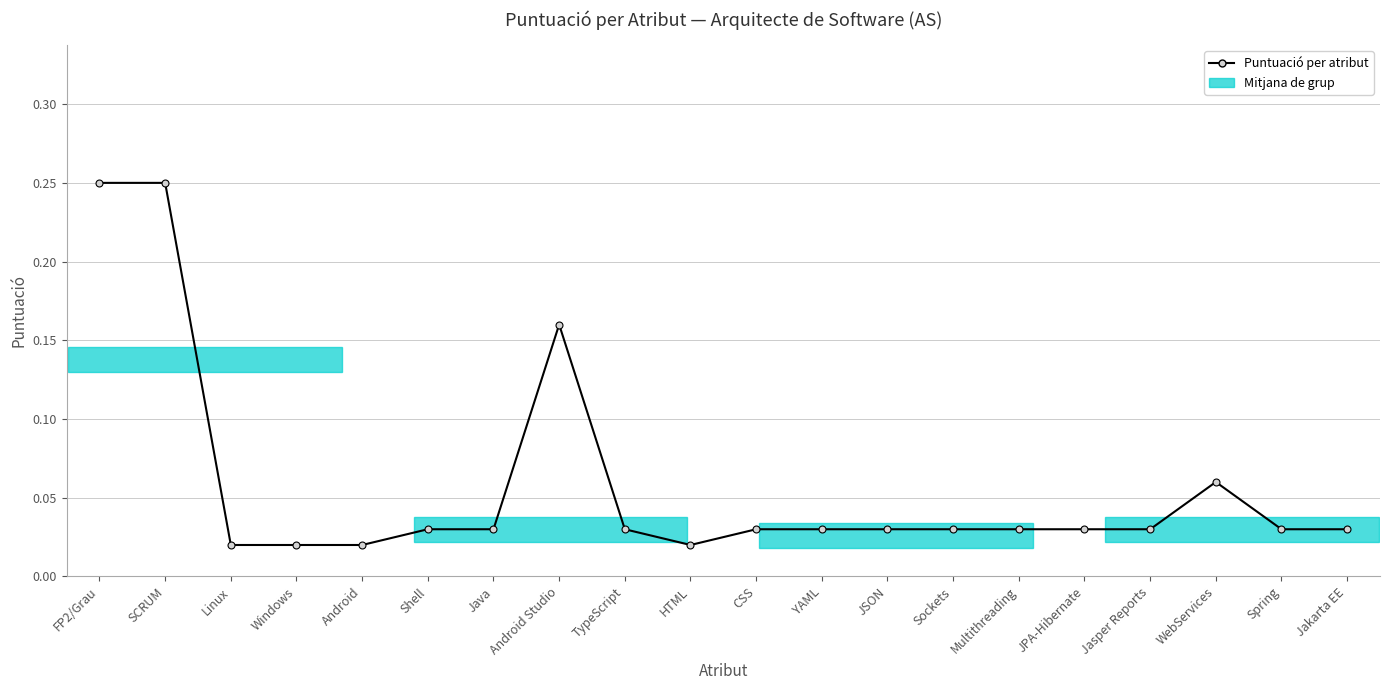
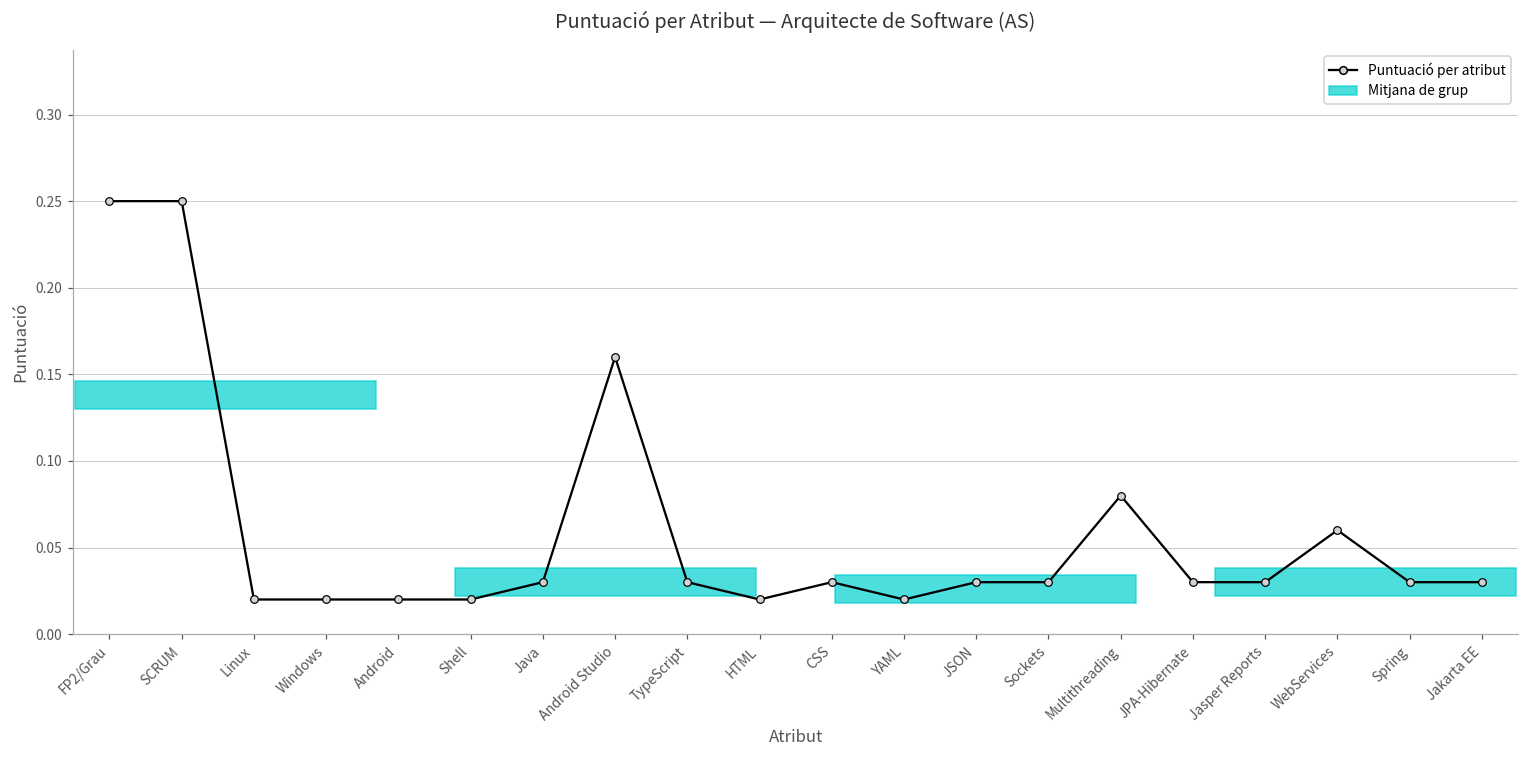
Shell: 0.03 -> 0.02
YAML: 0.03 -> 0.02
Multithreading: 0.03 -> 0.08
